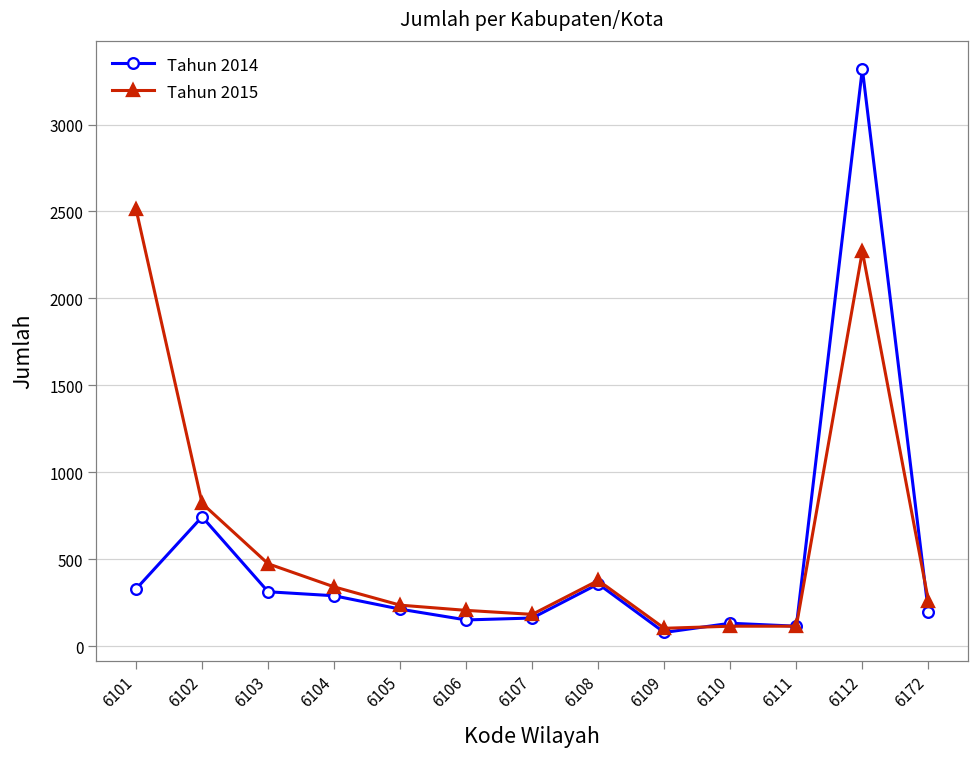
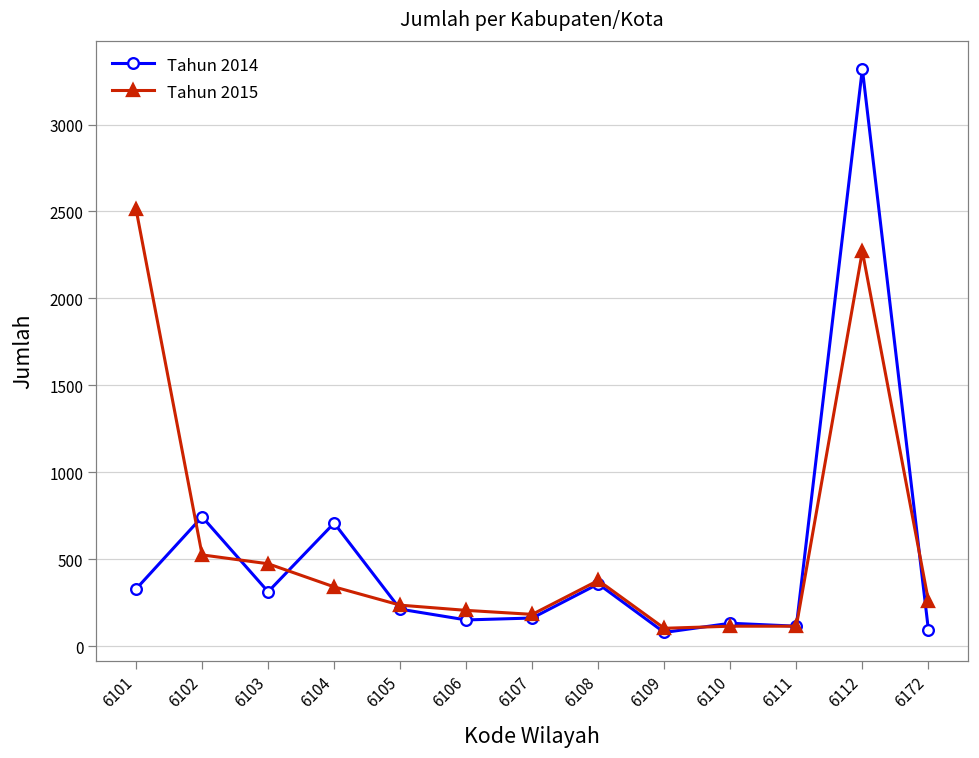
Tahun 2015, 6102: 820 -> 530
Tahun 2014, 6104: 290 -> 710
Tahun 2014, 6172: 200 -> 100
